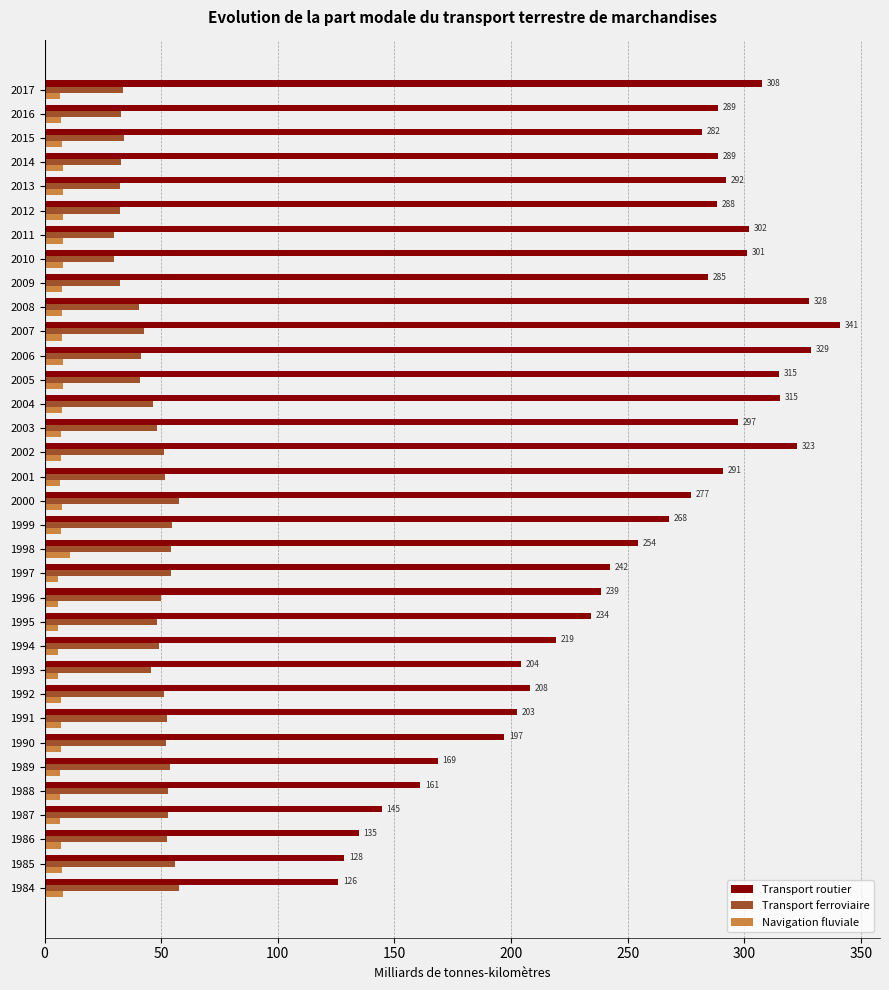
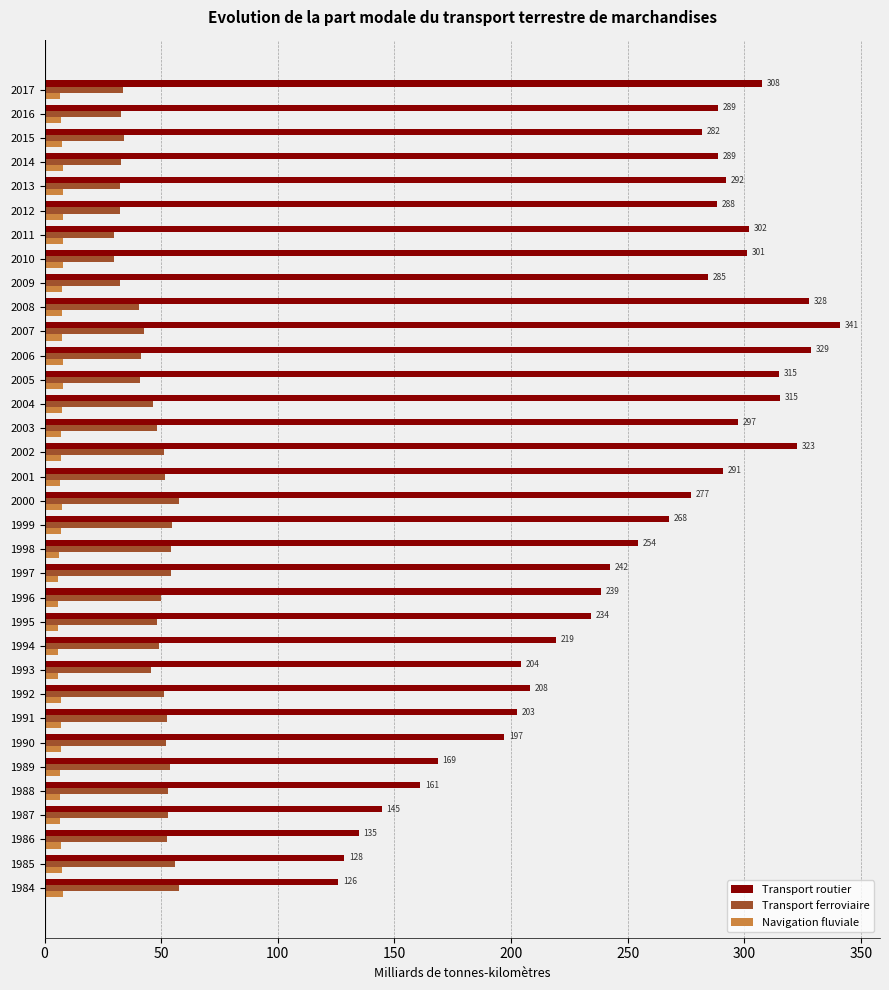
Navigation fluviale, 1998: 11 -> 6
